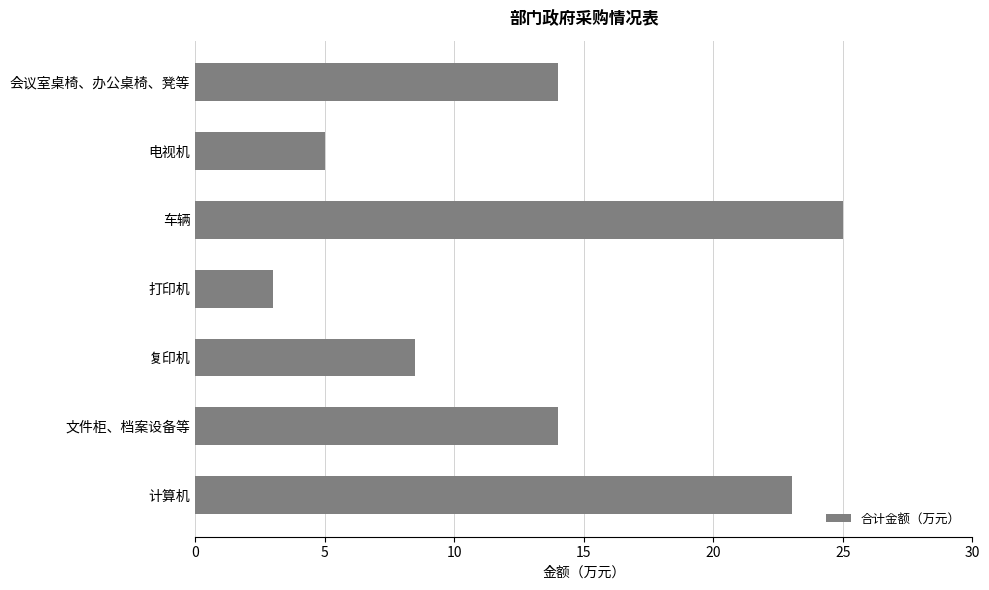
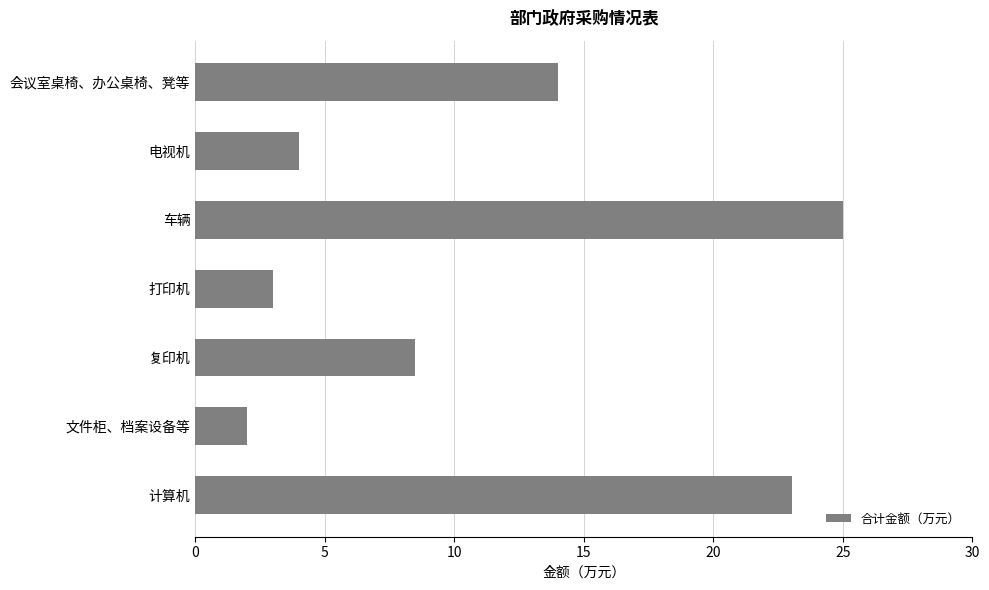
电视机: 5 -> 4
文件柜、档案设备等: 14 -> 2
